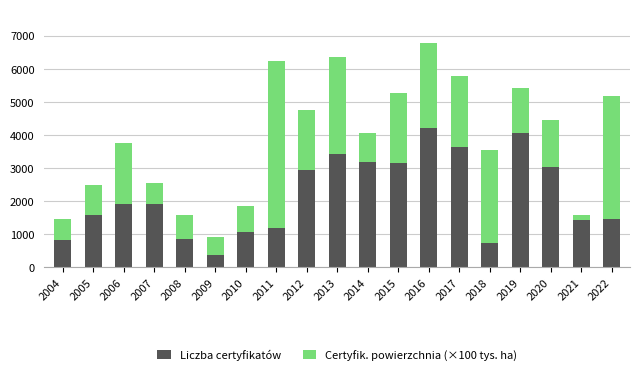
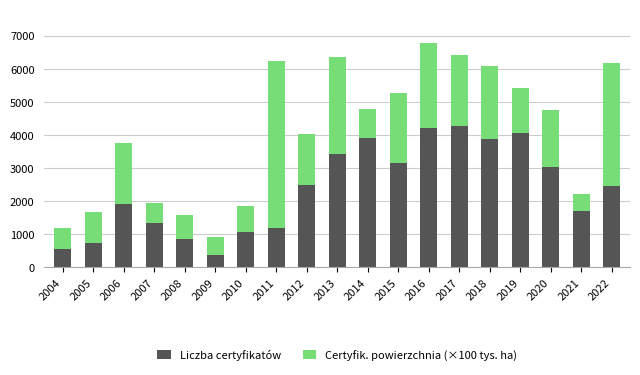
Liczba certyfikatów, 2004: 800 -> 500
Liczba certyfikatów, 2005: 1600 -> 700
Liczba certyfikatów, 2007: 1900 -> 1300
Liczba certyfikatów, 2012: 2900 -> 2500
Certyfik. powierzchnia (×100 tys. ha), 2012: 1800 -> 1500
Liczba certyfikatów, 2014: 3200 -> 3900
Liczba certyfikatów, 2017: 3600 -> 4300
Liczba certyfikatów, 2018: 700 -> 3900
Certyfik. powierzchnia (×100 tys. ha), 2018: 2800 -> 2200
Certyfik. powierzchnia (×100 tys. ha), 2020: 1400 -> 1700
Liczba certyfikatów, 2021: 1400 -> 1700
Certyfik. powierzchnia (×100 tys. ha), 2021: 200 -> 500
Liczba certyfikatów, 2022: 1500 -> 2400
